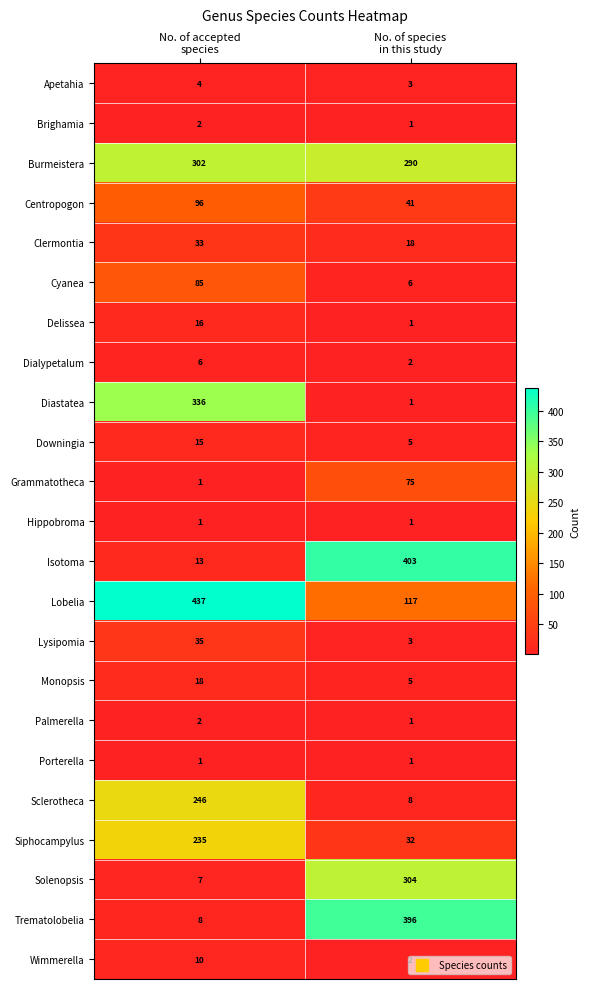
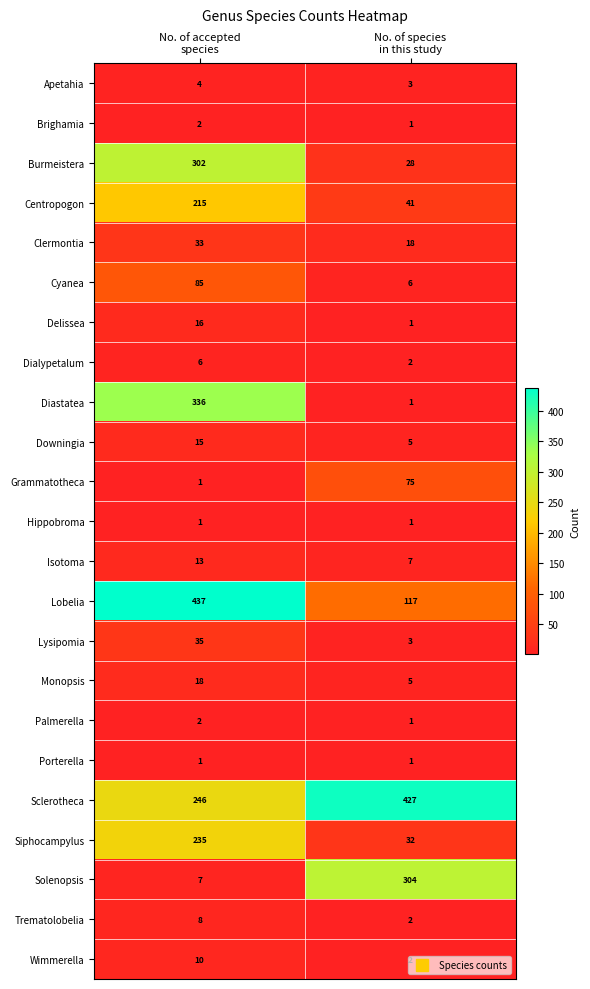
Burmeistera, No. of species in this study: 290 -> 28
Centropogon, No. of accepted species: 96 -> 215
Isotoma, No. of species in this study: 403 -> 7
Sclerotheca, No. of species in this study: 8 -> 427
Trematolobelia, No. of species in this study: 396 -> 2
